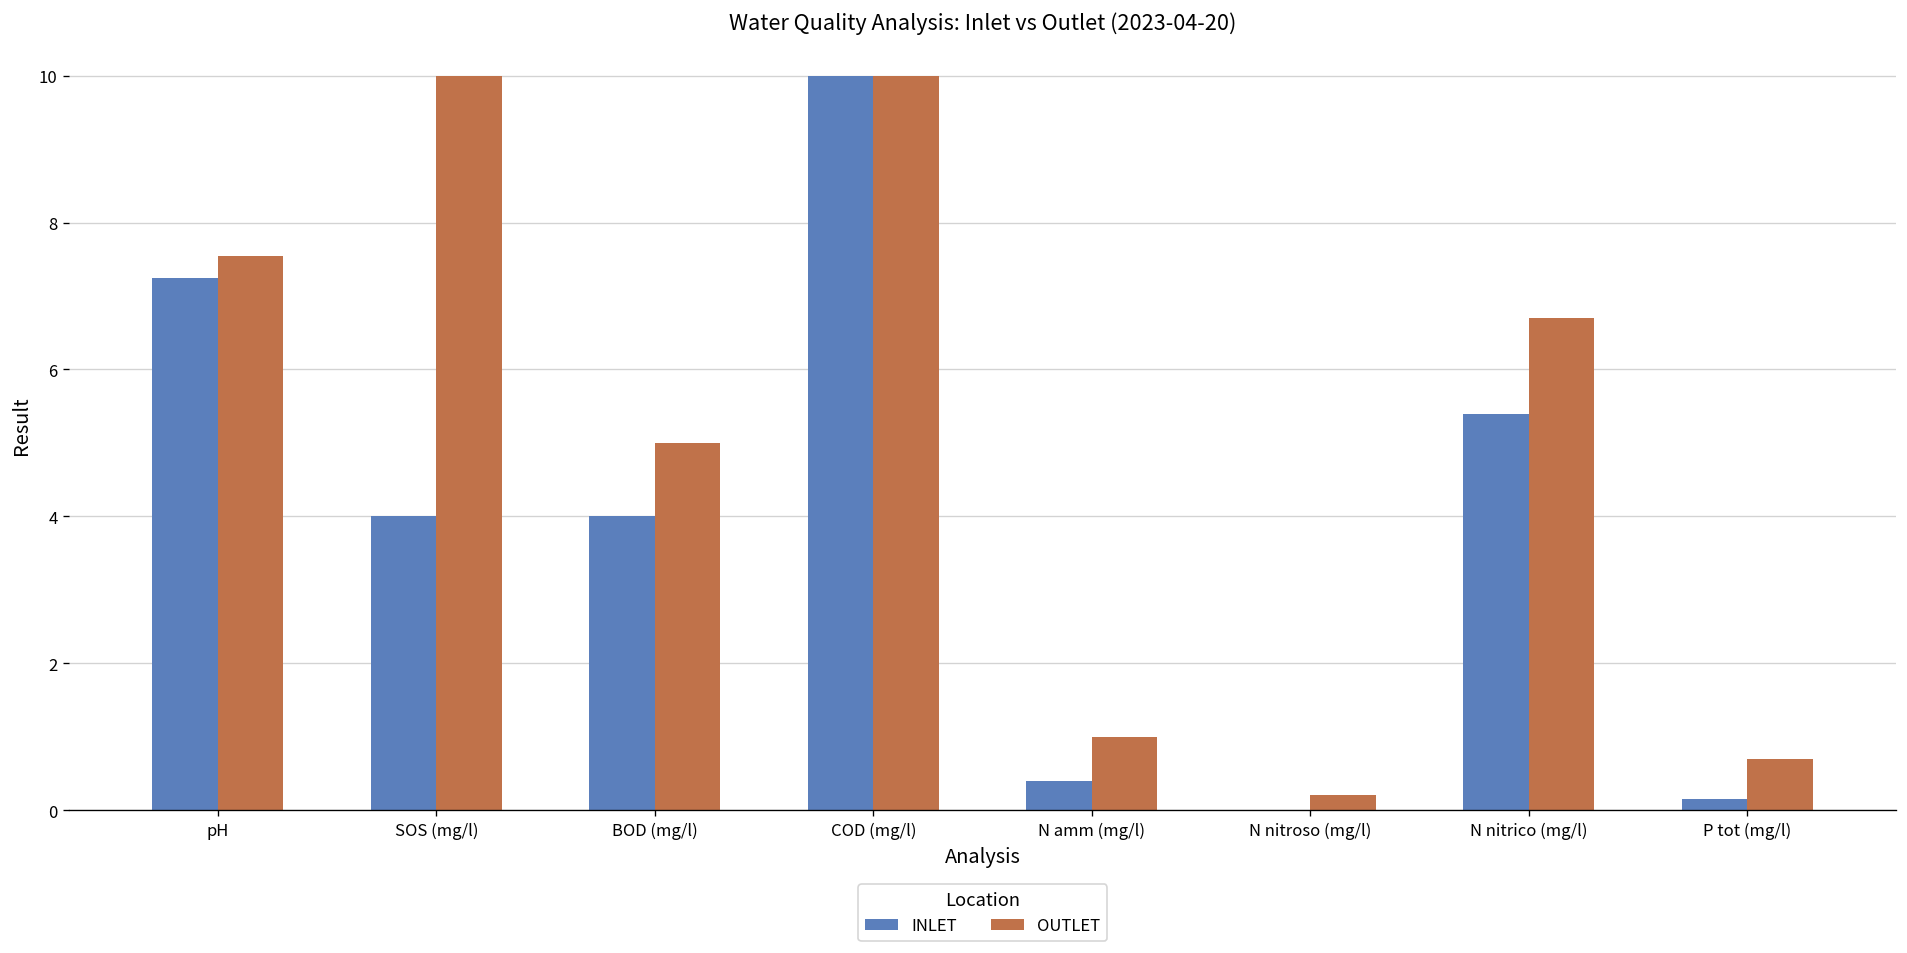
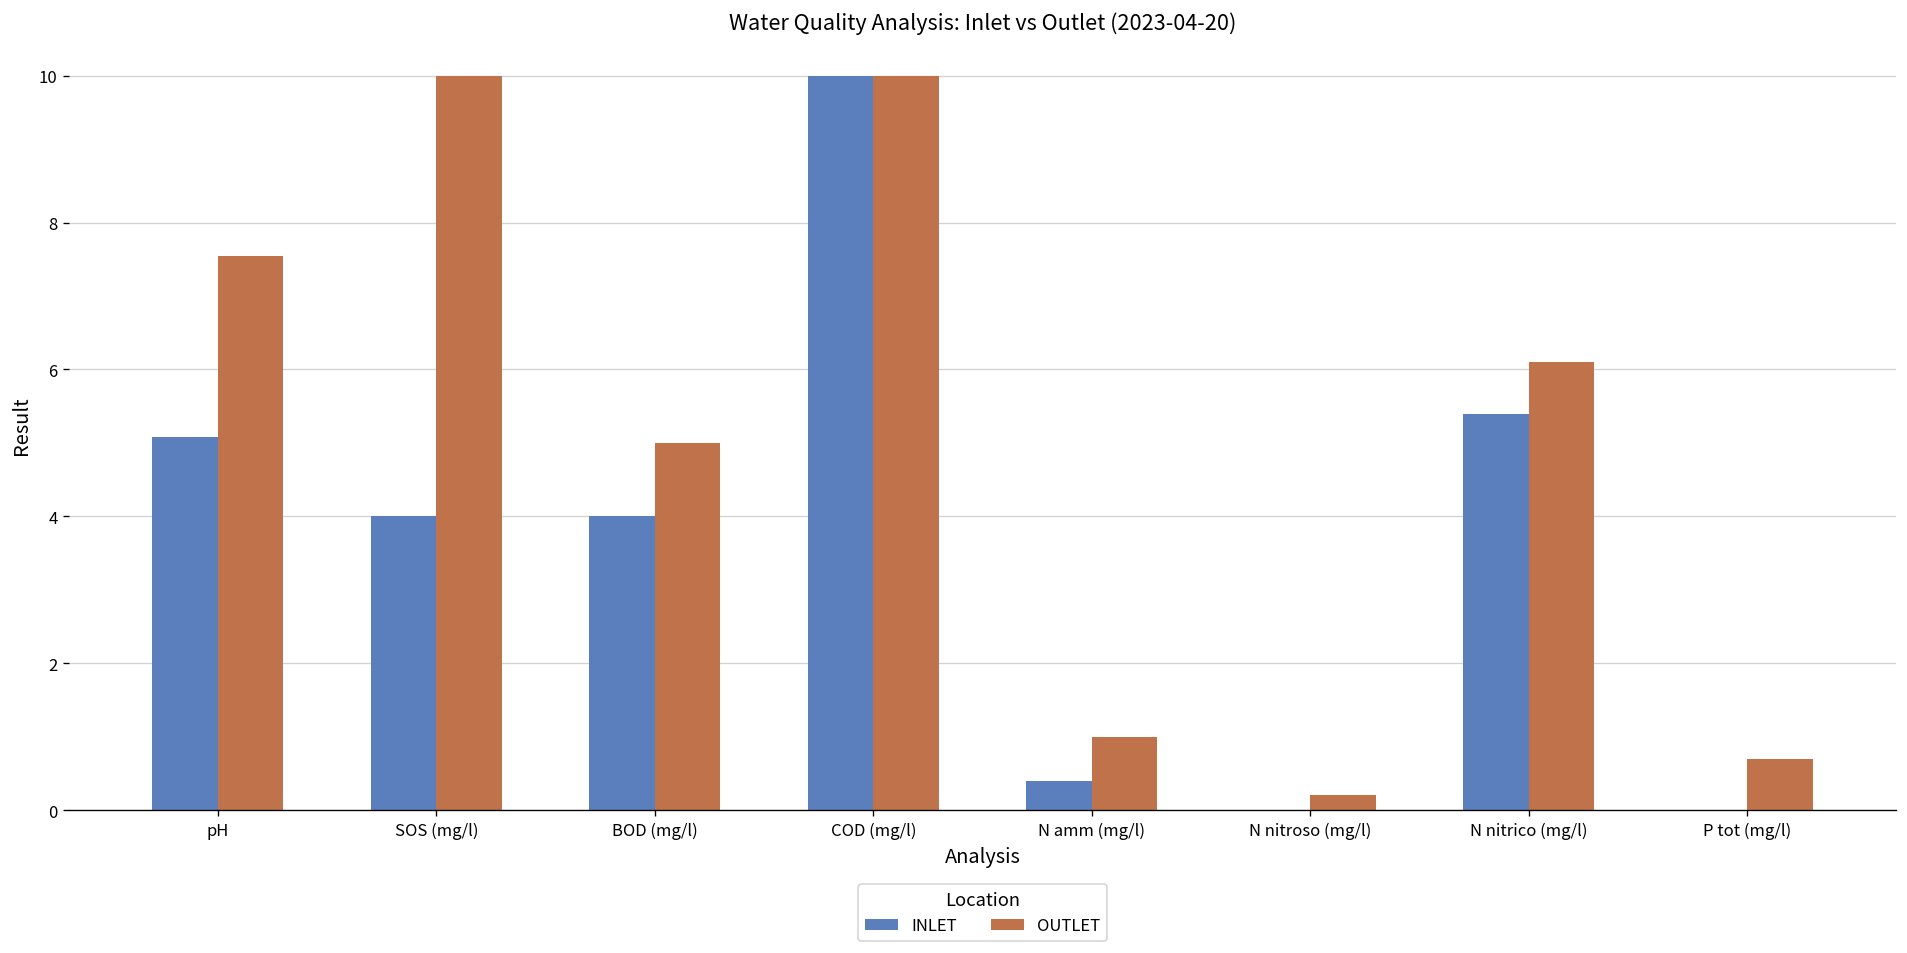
INLET, pH: 7.3 -> 5.1
OUTLET, N nitrico (mg/l): 6.7 -> 6.1
INLET, P tot (mg/l): 0.2 -> 0.0
